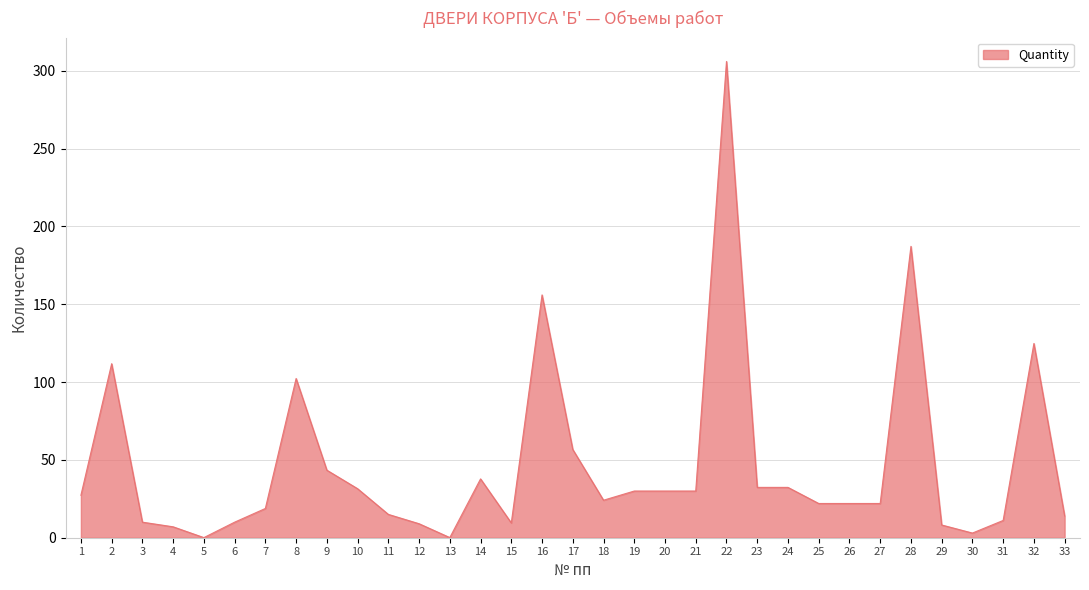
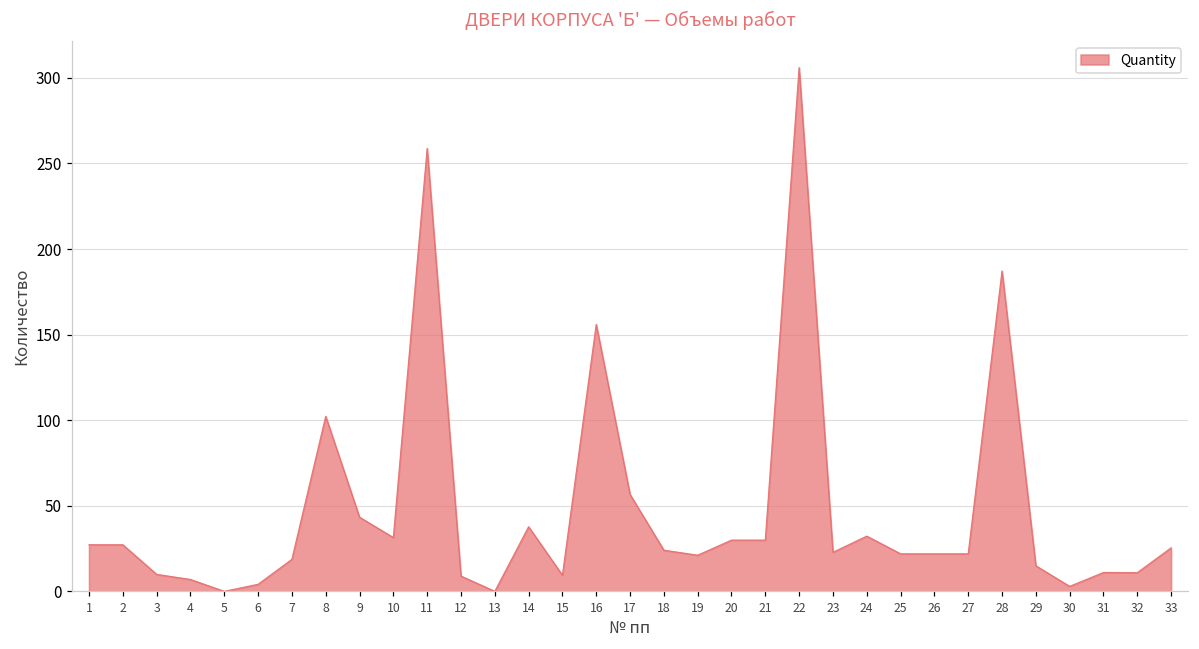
2: 112 -> 27
6: 10 -> 4
11: 15 -> 259
19: 30 -> 21
23: 32 -> 23
29: 8 -> 15
32: 125 -> 11
33: 14 -> 26
